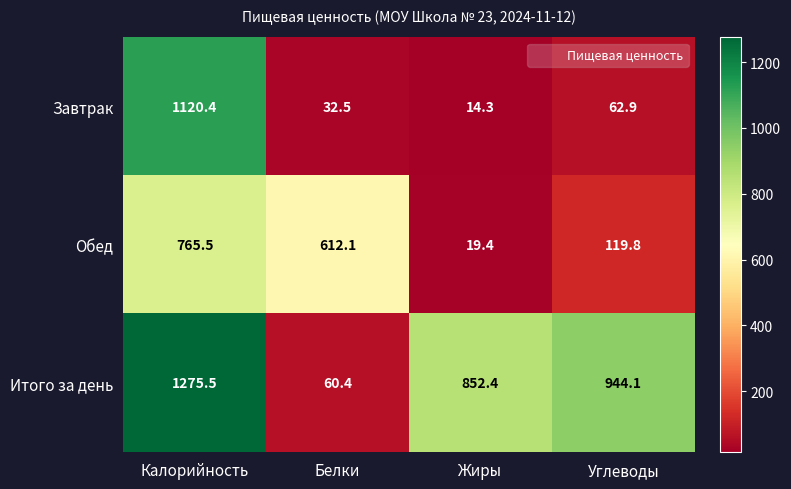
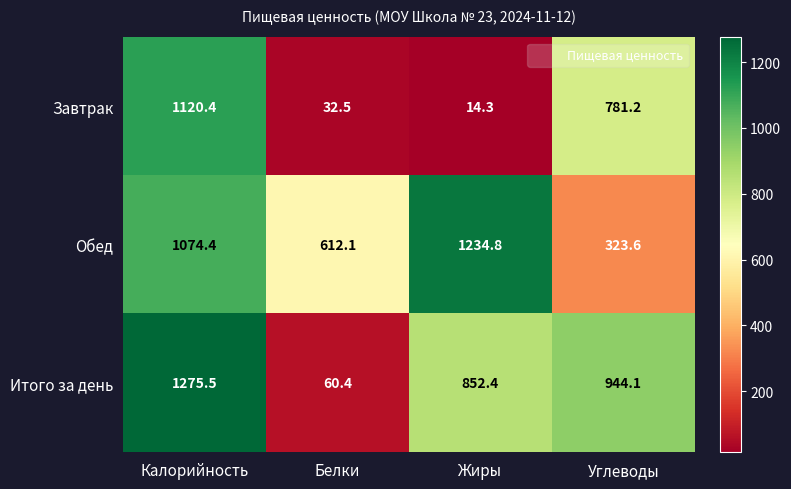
Завтрак, Углеводы: 62.9 -> 781.2
Обед, Калорийность: 765.5 -> 1074.4
Обед, Жиры: 19.4 -> 1234.8
Обед, Углеводы: 119.8 -> 323.6
